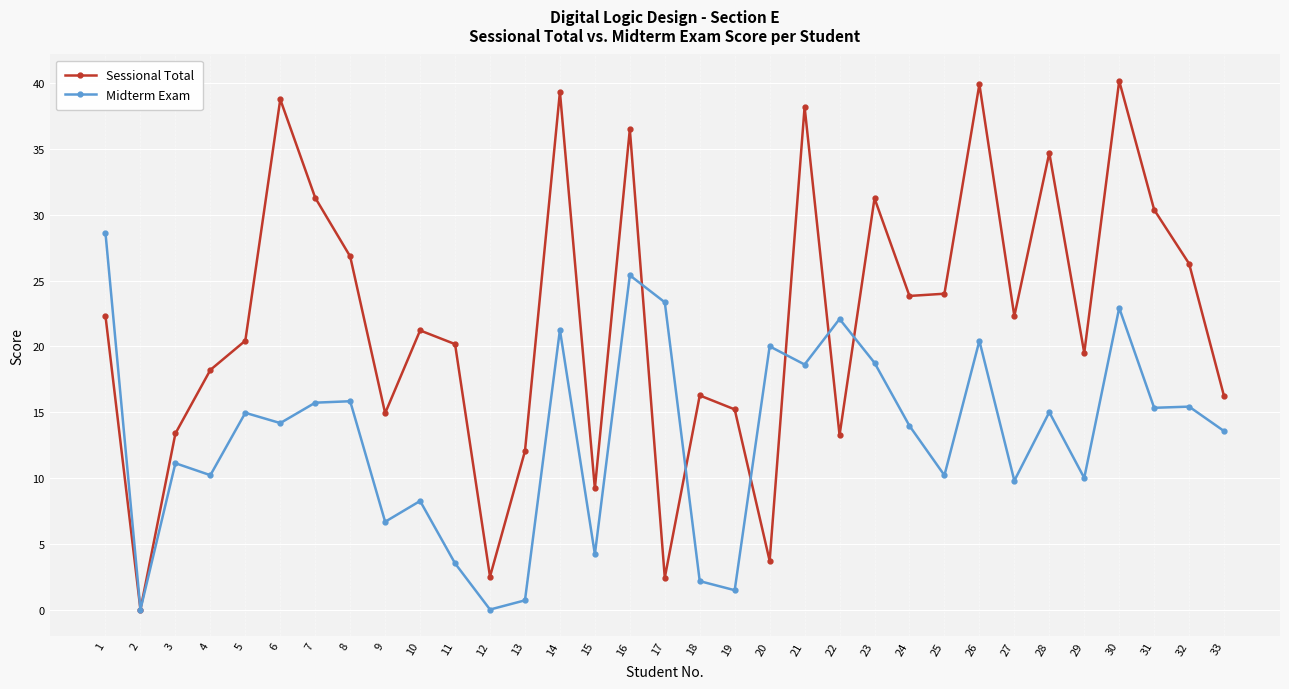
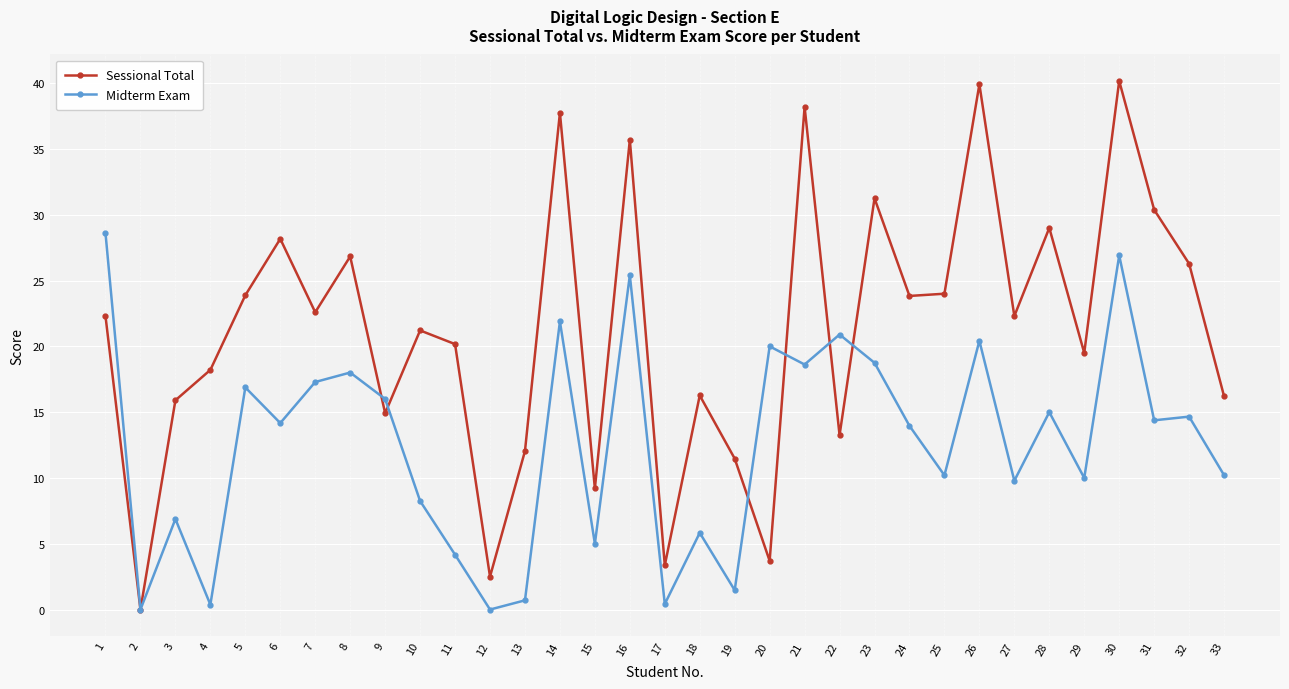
Sessional Total, 3: 13.4 -> 15.9
Midterm Exam, 3: 11.1 -> 6.9
Midterm Exam, 4: 10.2 -> 0.4
Sessional Total, 5: 20.4 -> 23.9
Midterm Exam, 5: 15.0 -> 16.9
Sessional Total, 6: 38.8 -> 28.2
Sessional Total, 7: 31.3 -> 22.6
Midterm Exam, 7: 15.7 -> 17.3
Midterm Exam, 8: 15.8 -> 18.0
Midterm Exam, 9: 6.7 -> 16.0
Midterm Exam, 11: 3.5 -> 4.2
Sessional Total, 14: 39.3 -> 37.8
Midterm Exam, 14: 21.3 -> 21.9
Midterm Exam, 15: 4.2 -> 5.0
Sessional Total, 16: 36.5 -> 35.7
Sessional Total, 17: 2.4 -> 3.4
Midterm Exam, 17: 23.4 -> 0.4
Midterm Exam, 18: 2.2 -> 5.8
Sessional Total, 19: 15.2 -> 11.5
Midterm Exam, 22: 22.1 -> 20.9
Sessional Total, 28: 34.7 -> 29.0
Midterm Exam, 30: 22.9 -> 26.9
Midterm Exam, 31: 15.3 -> 14.4
Midterm Exam, 32: 15.4 -> 14.7
Midterm Exam, 33: 13.6 -> 10.2
